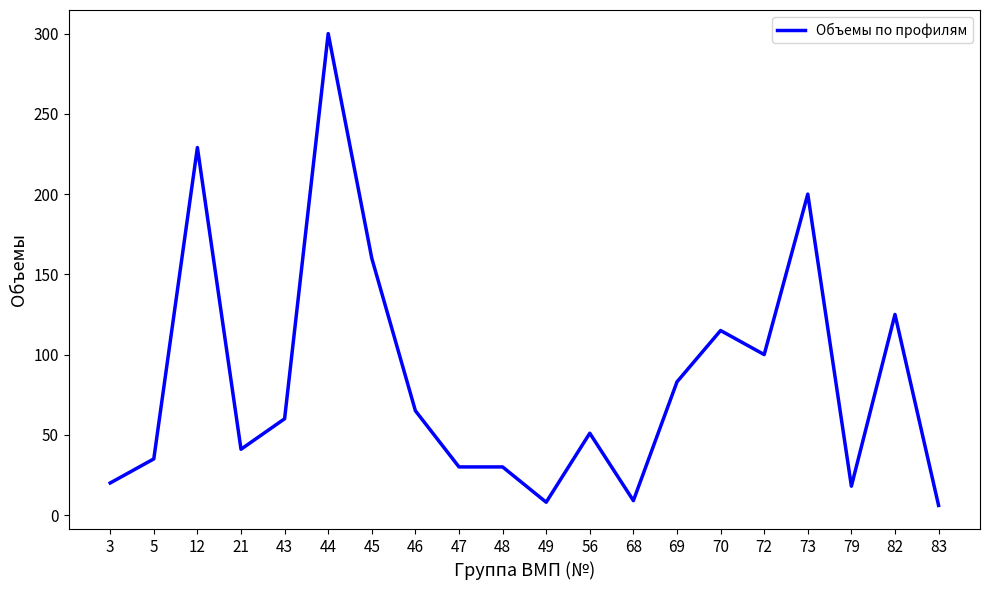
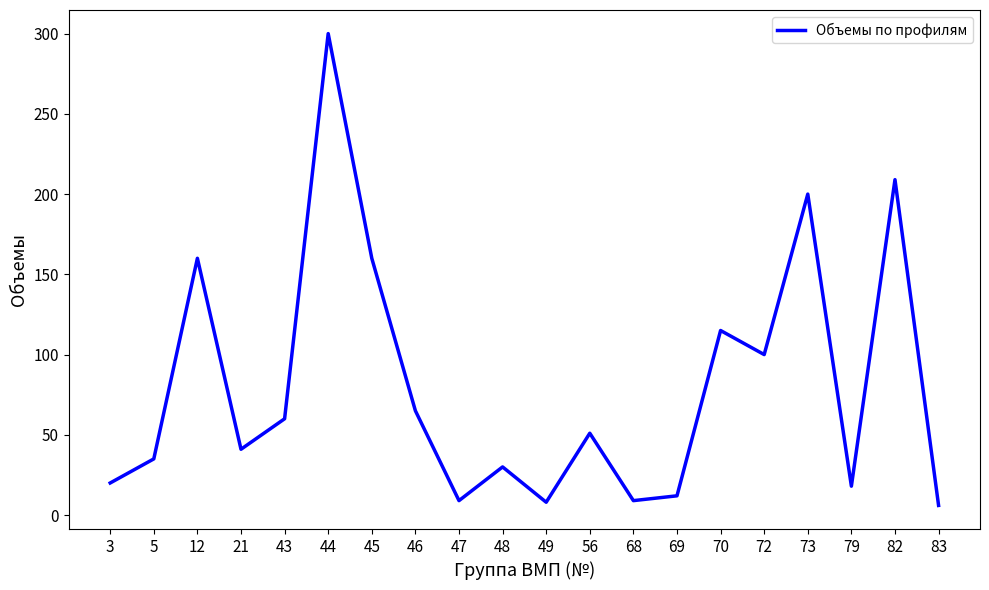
12: 229 -> 160
47: 30 -> 9
69: 83 -> 12
82: 125 -> 209
